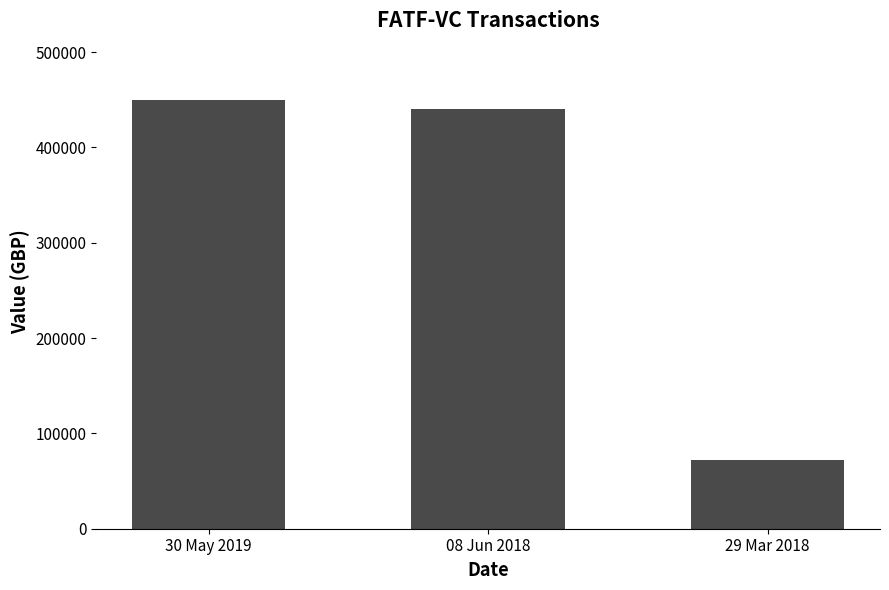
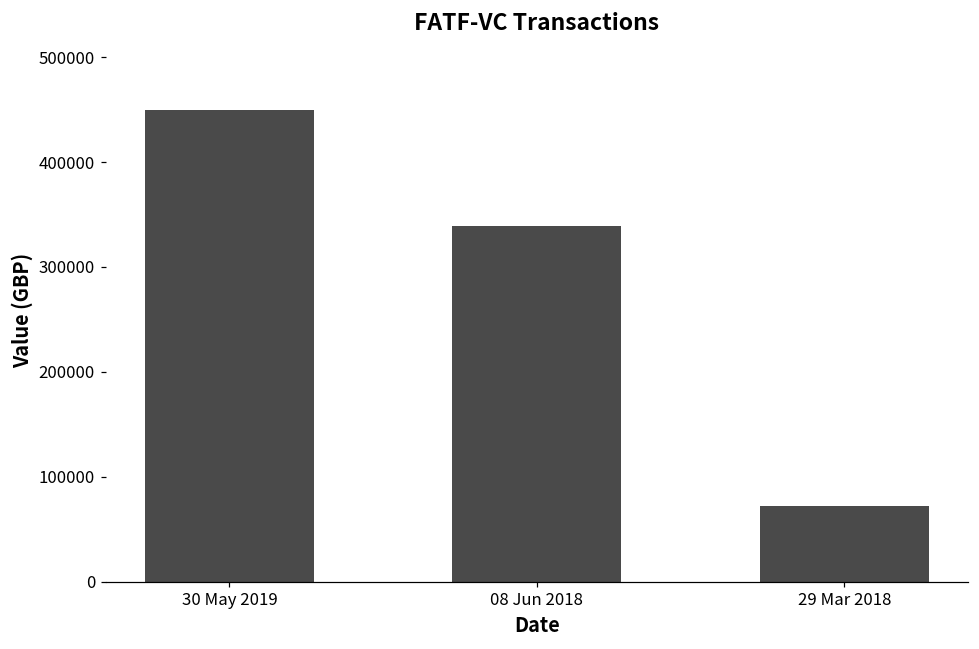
08 Jun 2018: 440000 -> 340000
